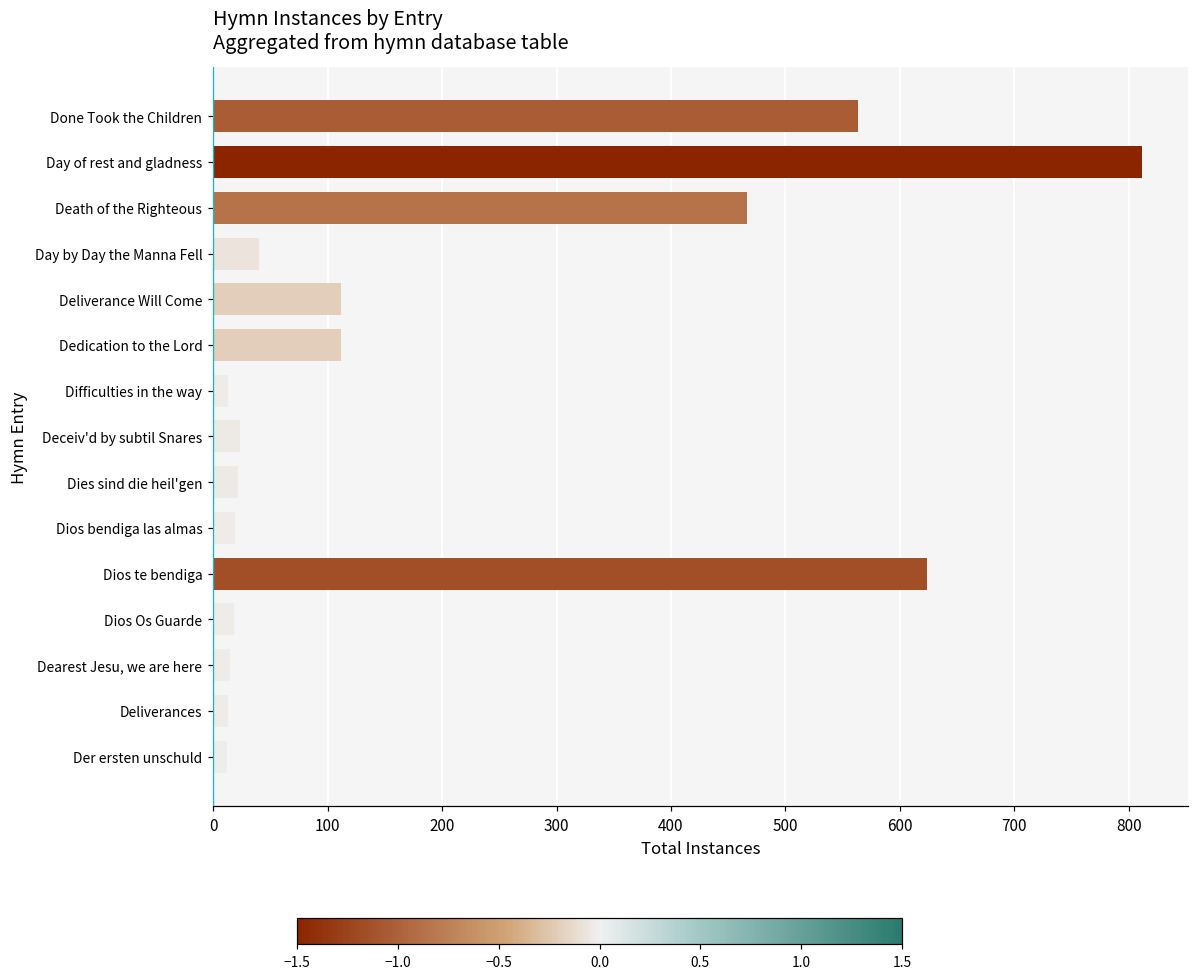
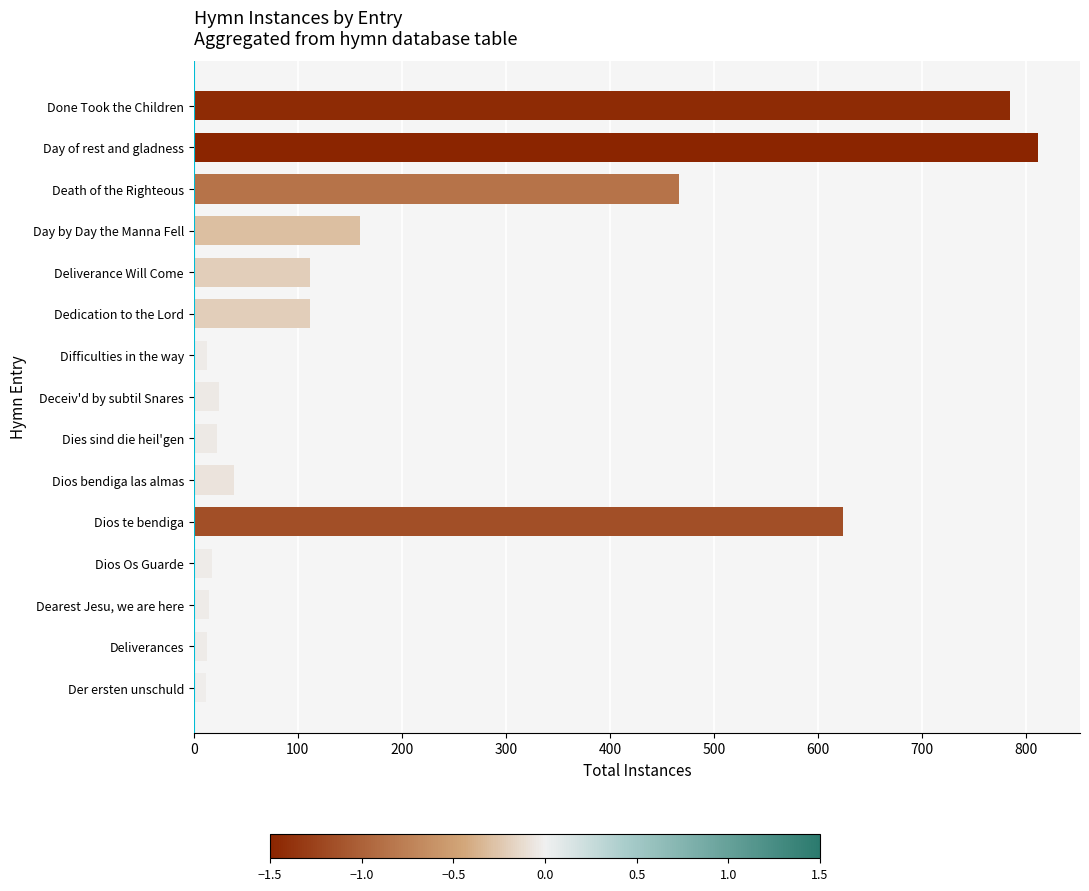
Done Took the Children: 563 -> 784
Day by Day the Manna Fell: 40 -> 160
Dios bendiga las almas: 19 -> 39
